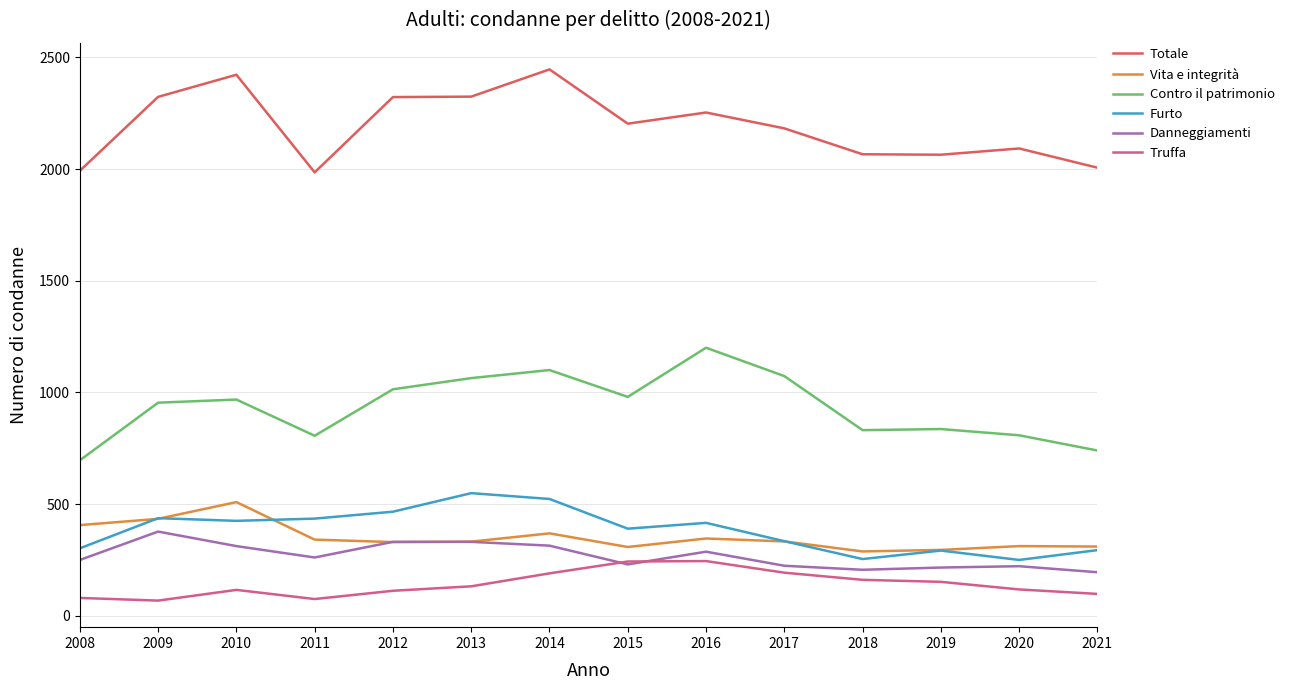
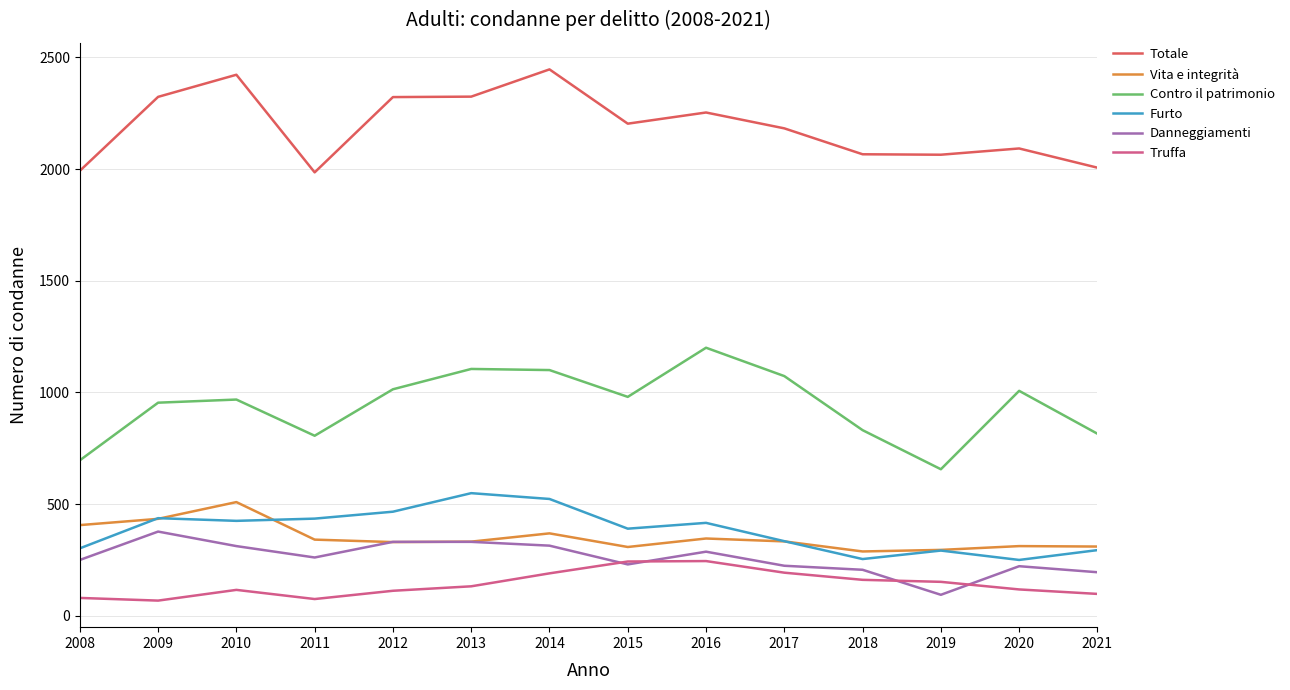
Contro il patrimonio, 2013: 1060 -> 1110
Contro il patrimonio, 2019: 840 -> 660
Danneggiamenti, 2019: 220 -> 90
Contro il patrimonio, 2020: 810 -> 1010
Contro il patrimonio, 2021: 740 -> 820
